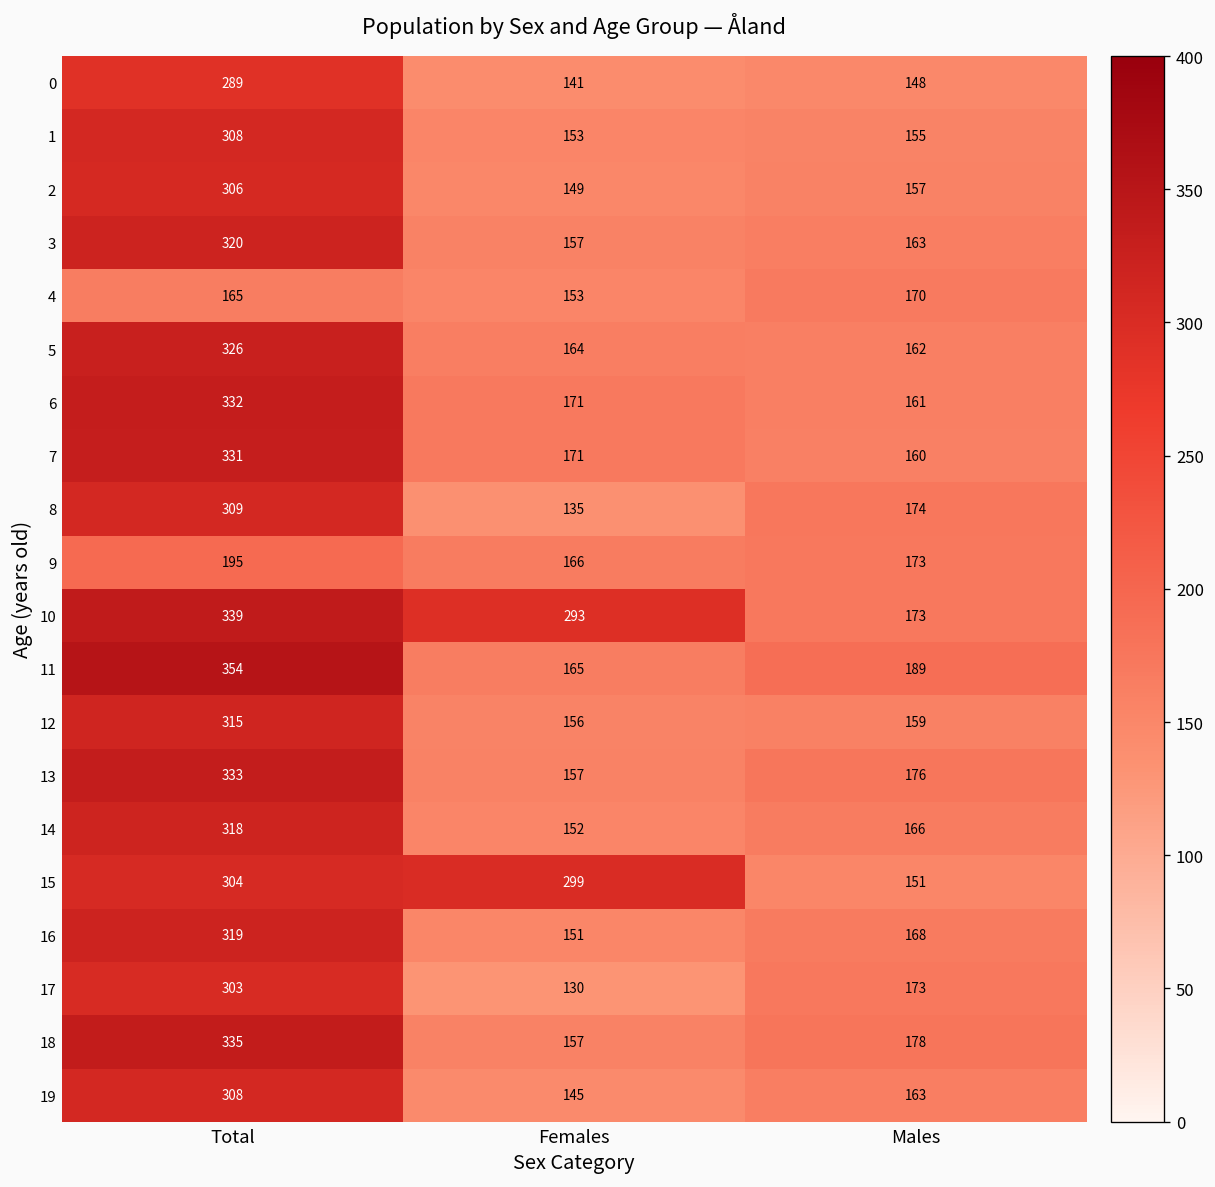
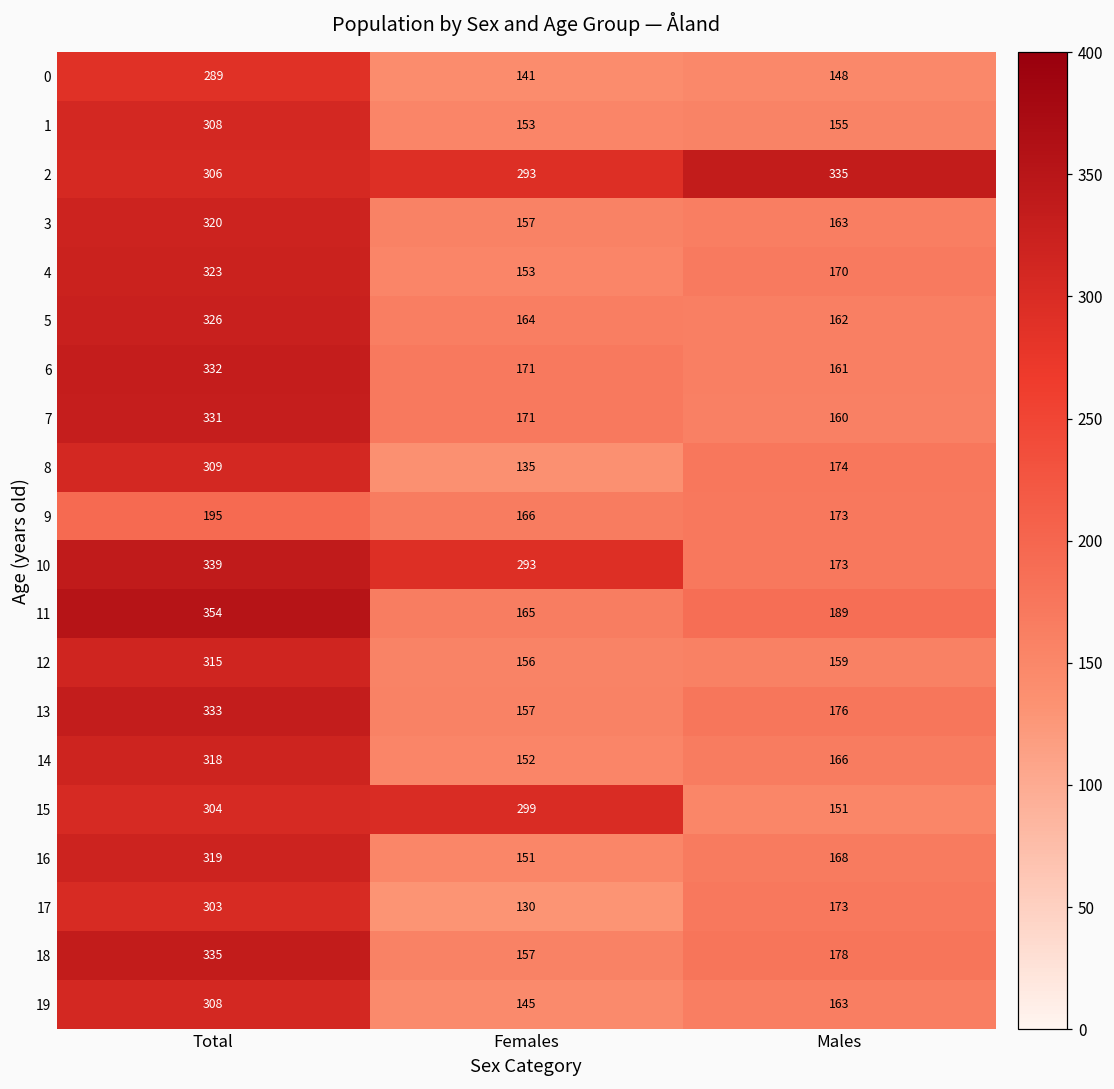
2, Females: 149 -> 293
2, Males: 157 -> 335
4, Total: 165 -> 323
